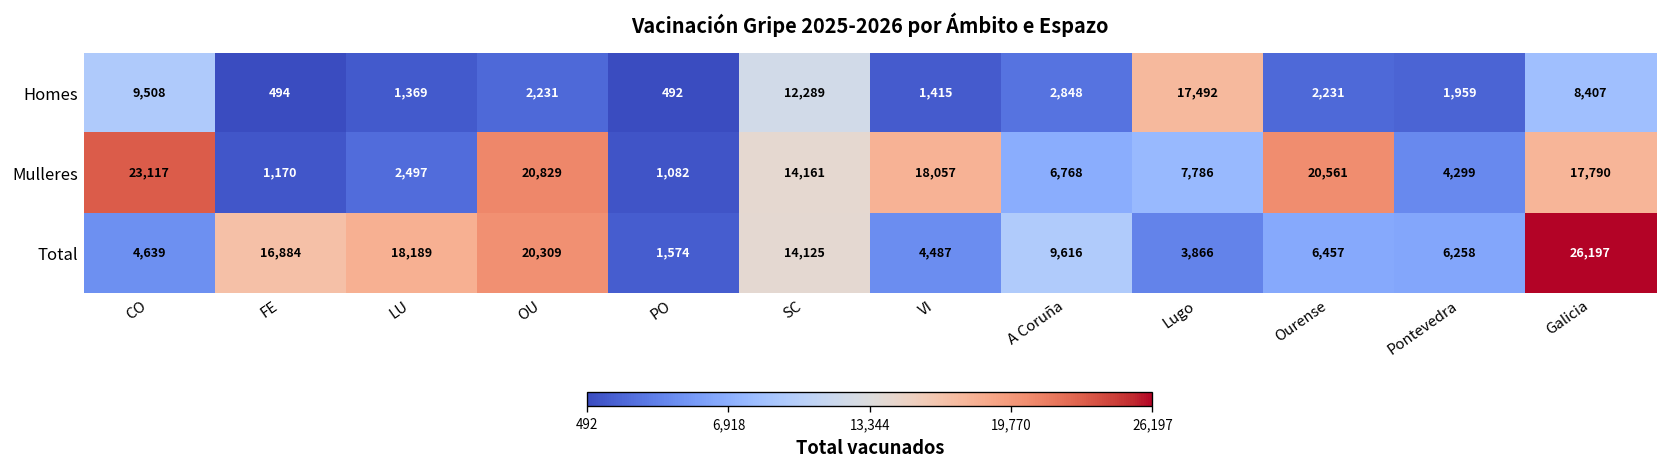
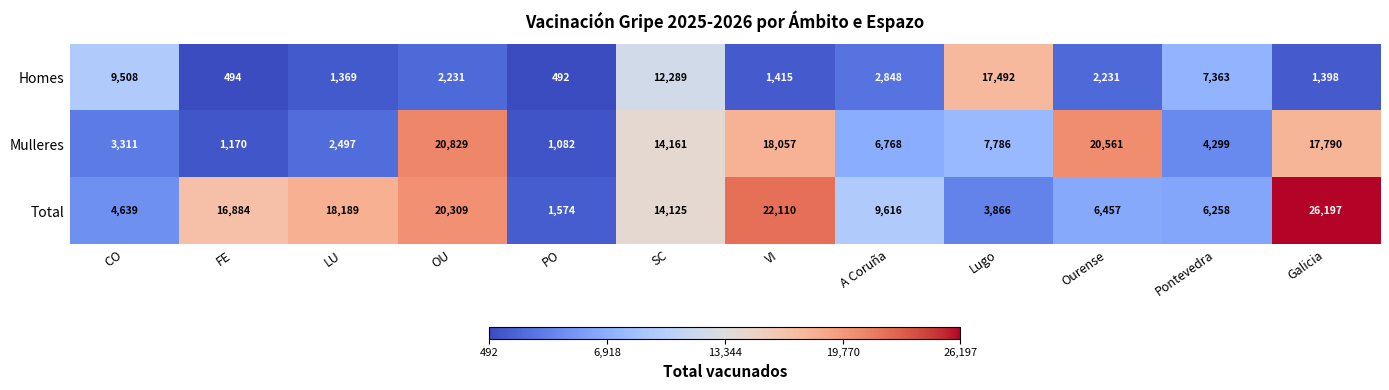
Homes, Pontevedra: 1,959 -> 7,363
Homes, Galicia: 8,407 -> 1,398
Mulleres, CO: 23,117 -> 3,311
Total, VI: 4,487 -> 22,110
